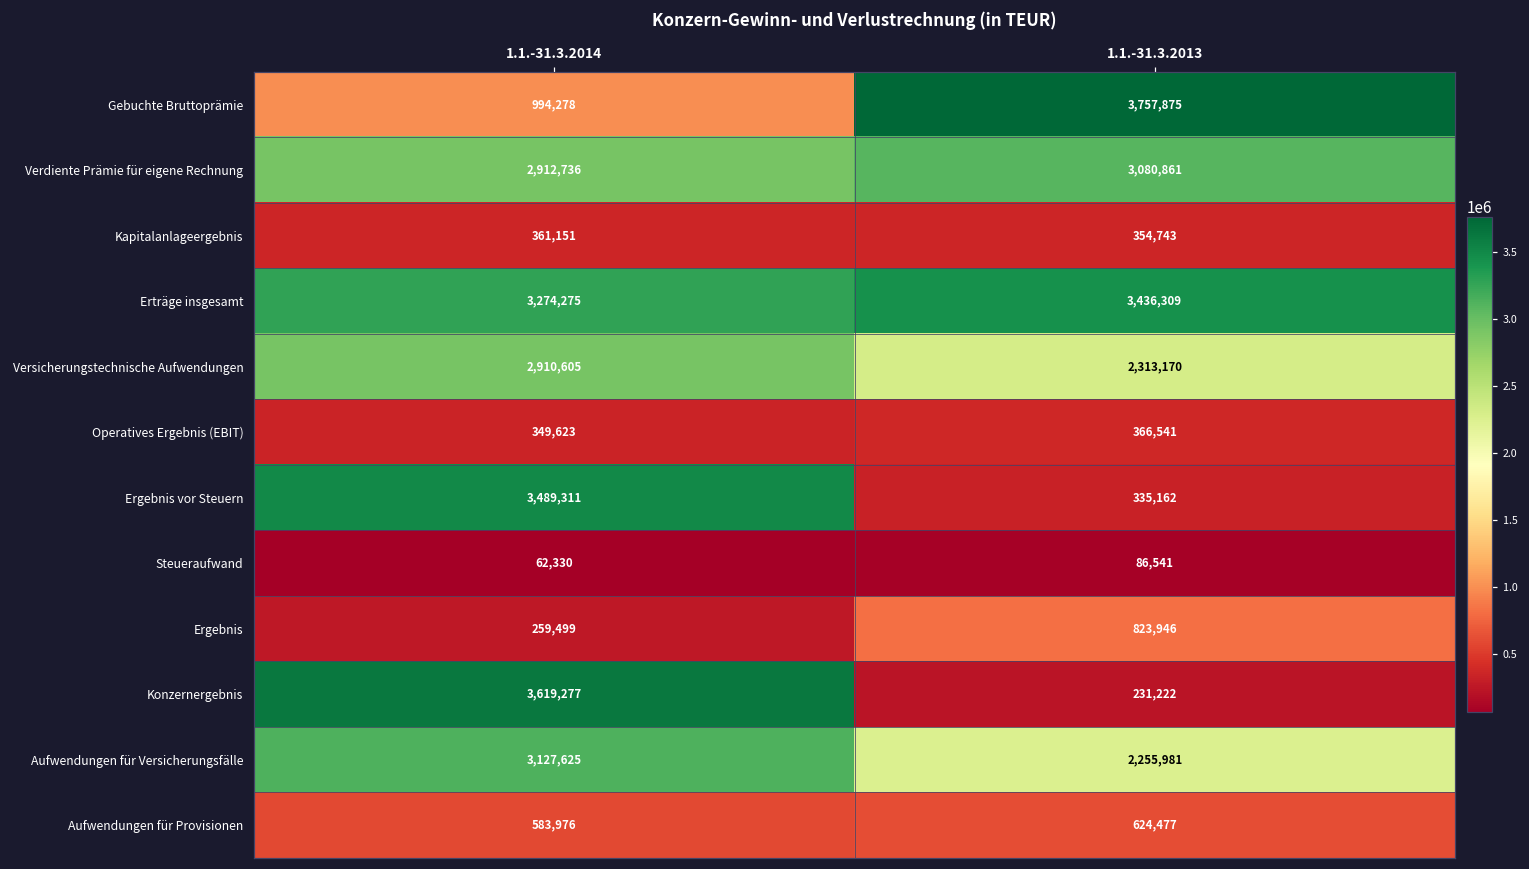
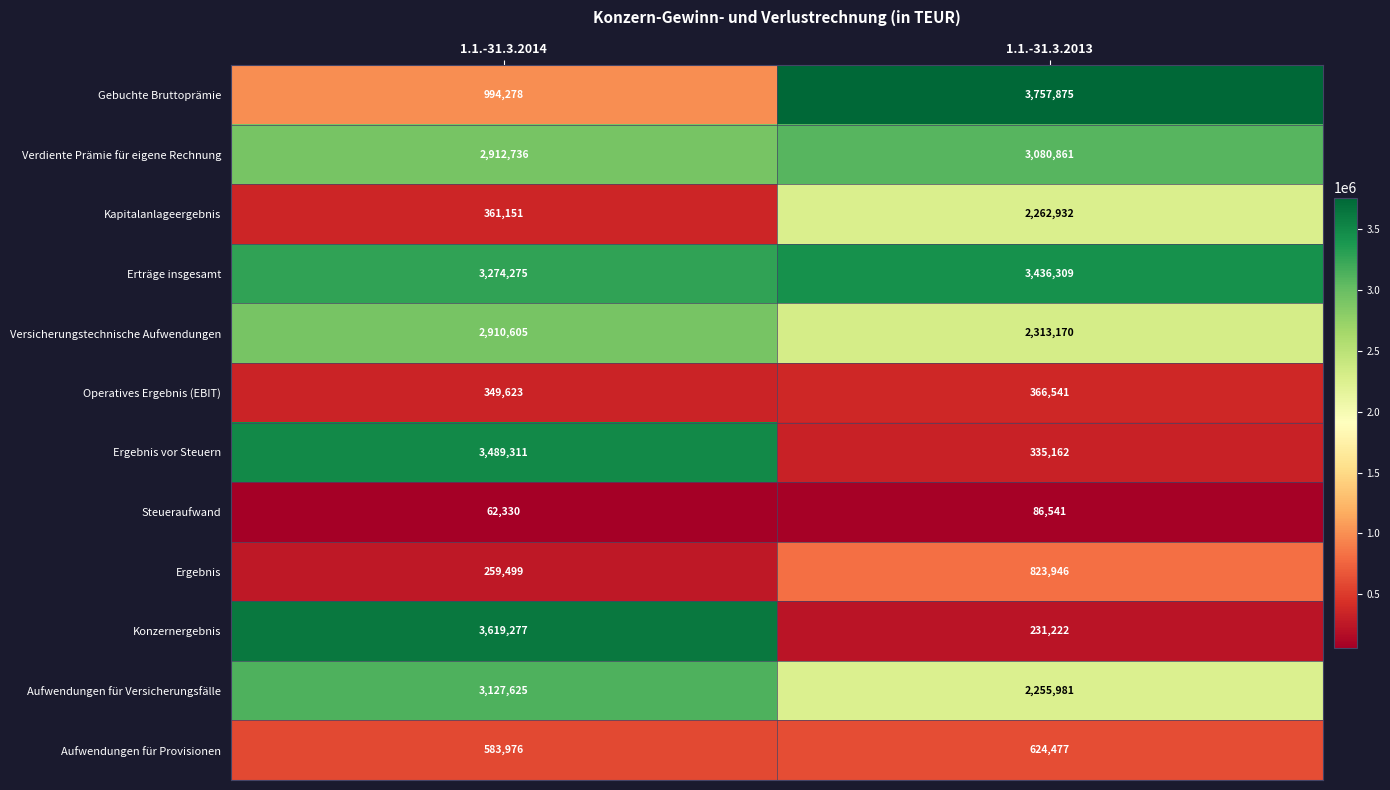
Kapitalanlageergebnis, 1.1.-31.3.2013: 354,743 -> 2,262,932
